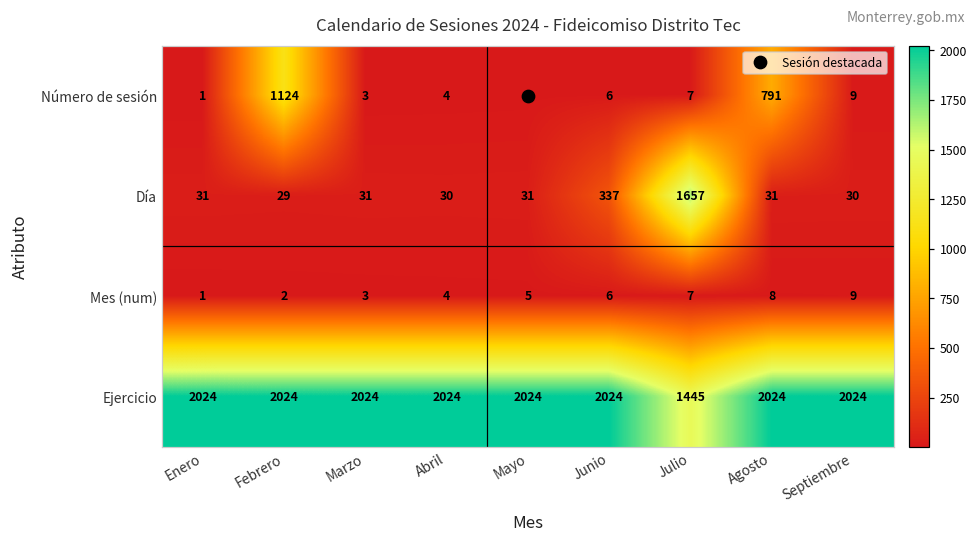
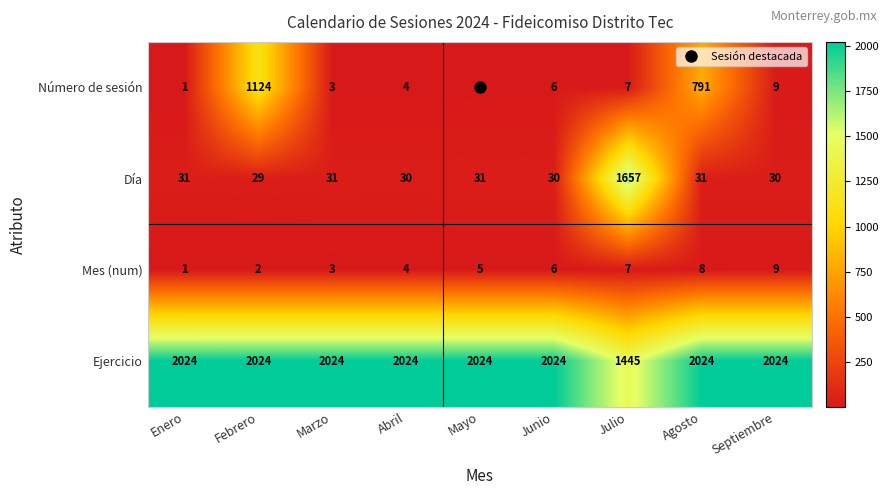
Día, Junio: 337 -> 30
